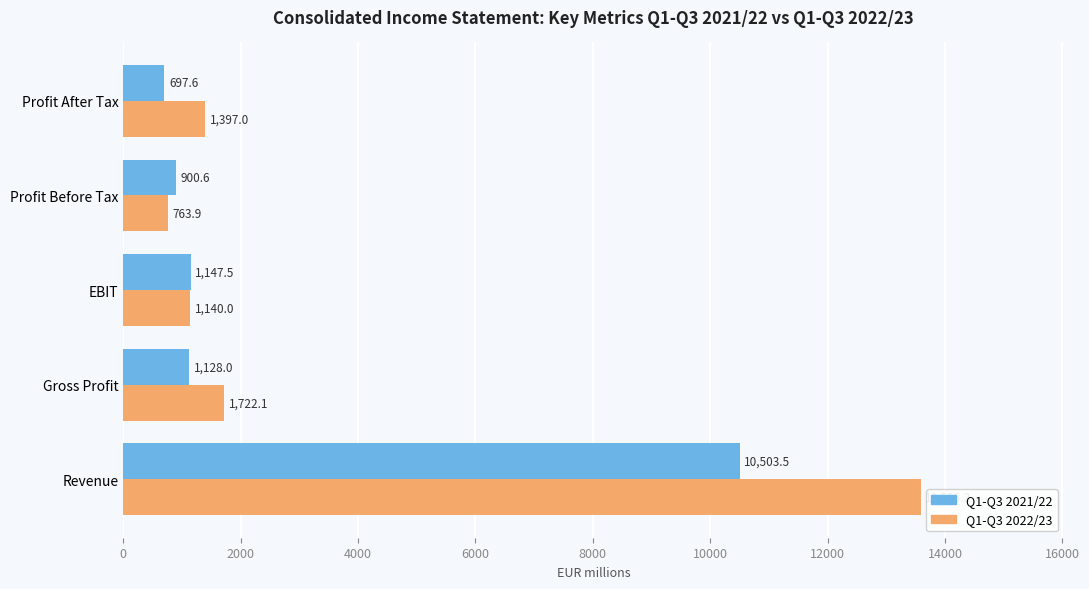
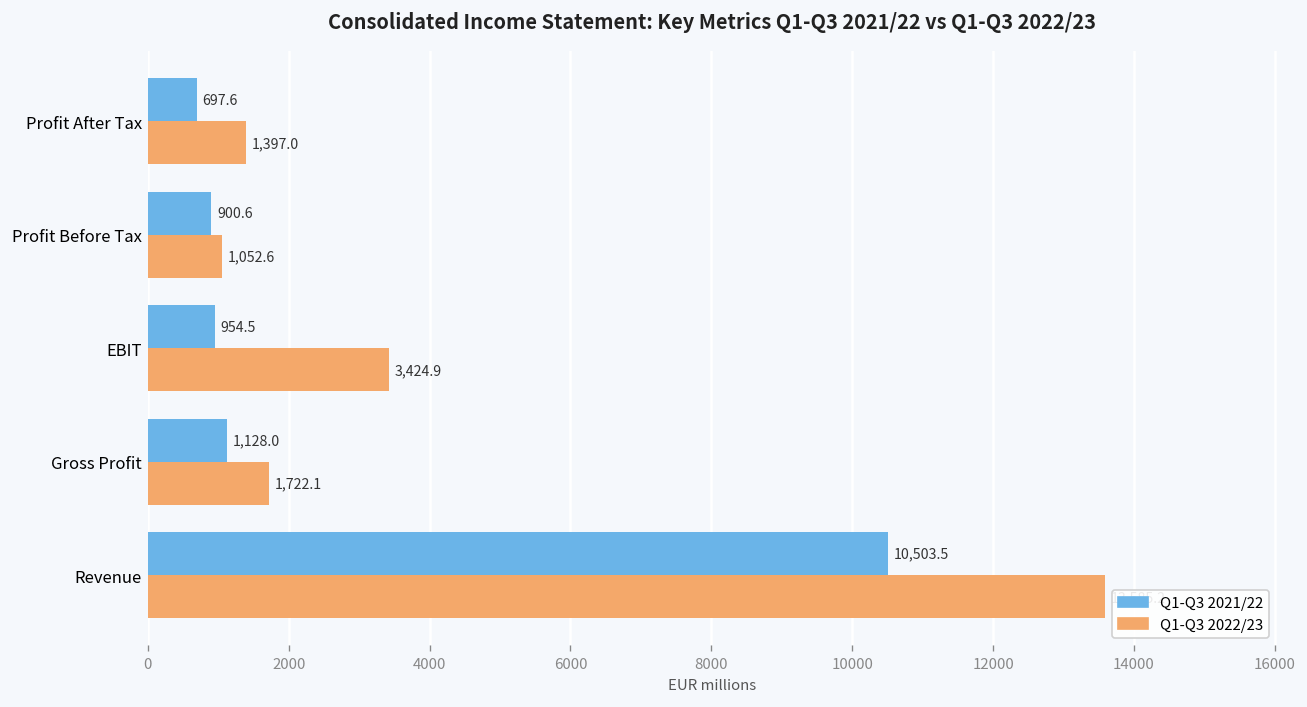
Q1-Q3 2022/23, Profit Before Tax: 763.9 -> 1,052.6
Q1-Q3 2021/22, EBIT: 1,147.5 -> 954.5
Q1-Q3 2022/23, EBIT: 1,140.0 -> 3,424.9
